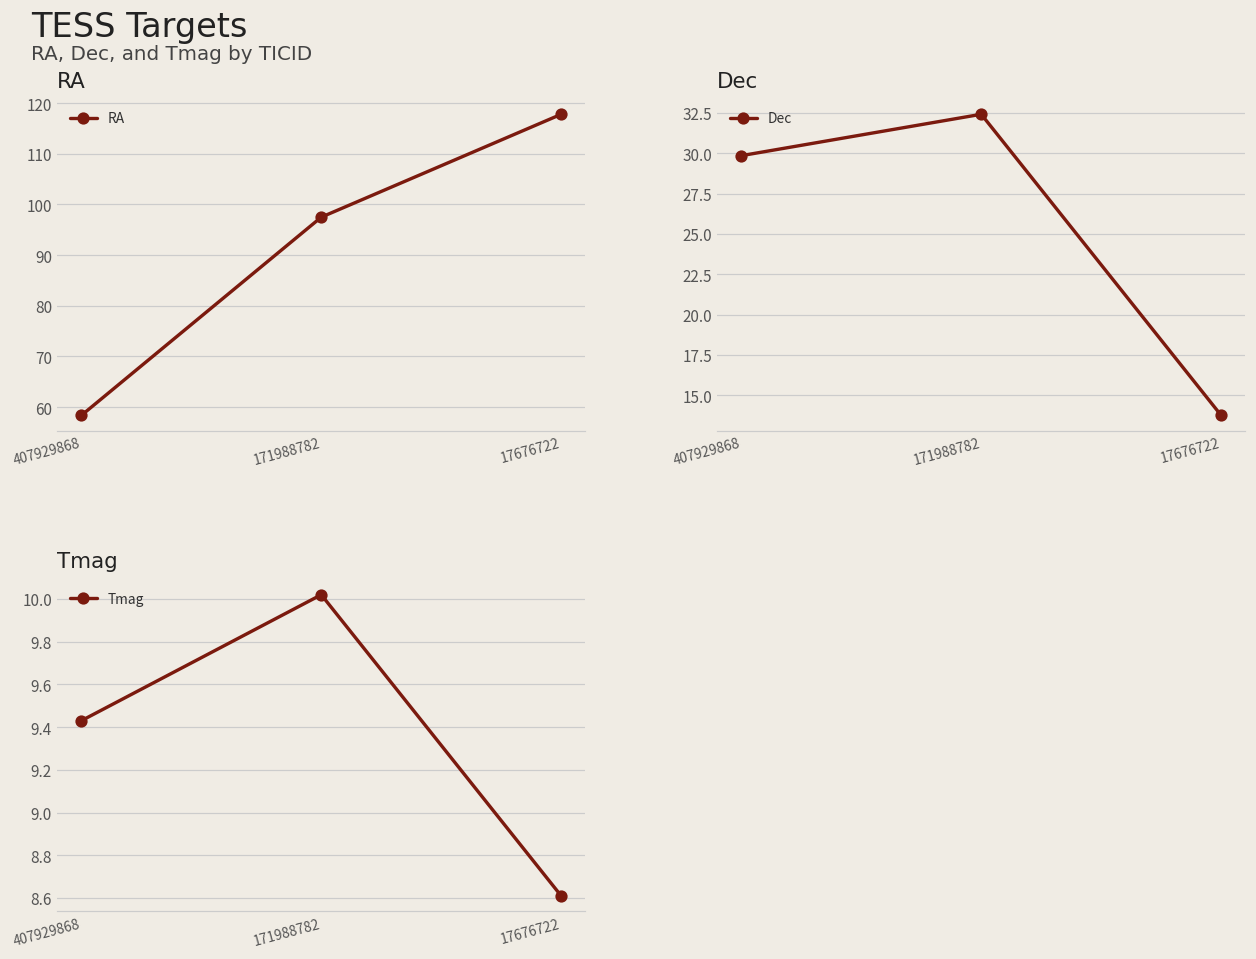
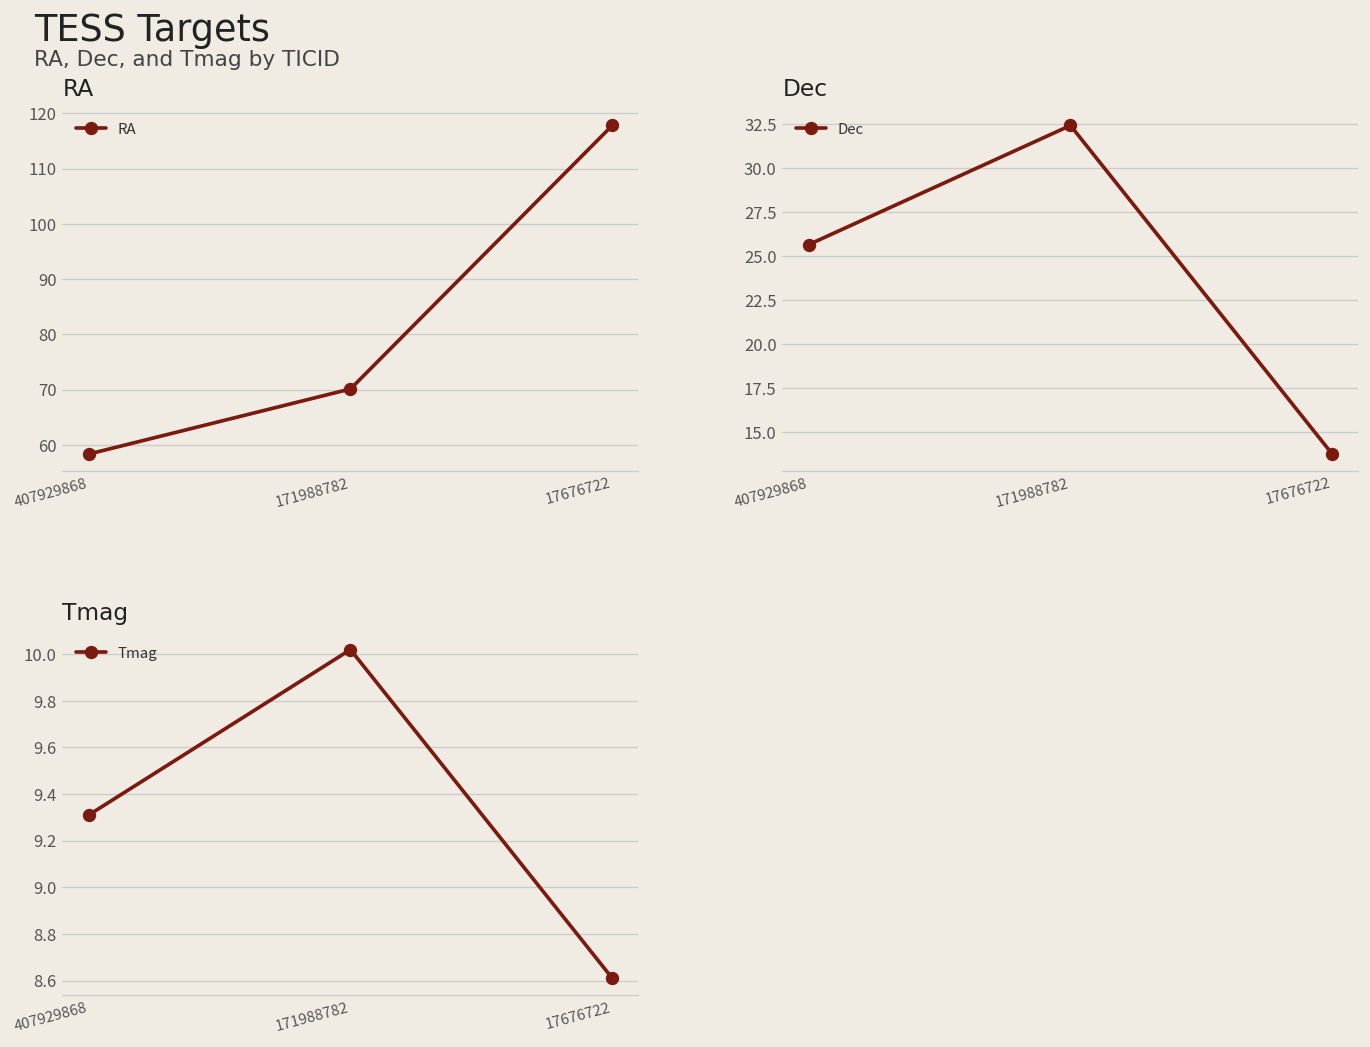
RA, 171988782: 97 -> 70
Dec, 407929868: 29.8 -> 25.6
Tmag, 407929868: 9.43 -> 9.31
